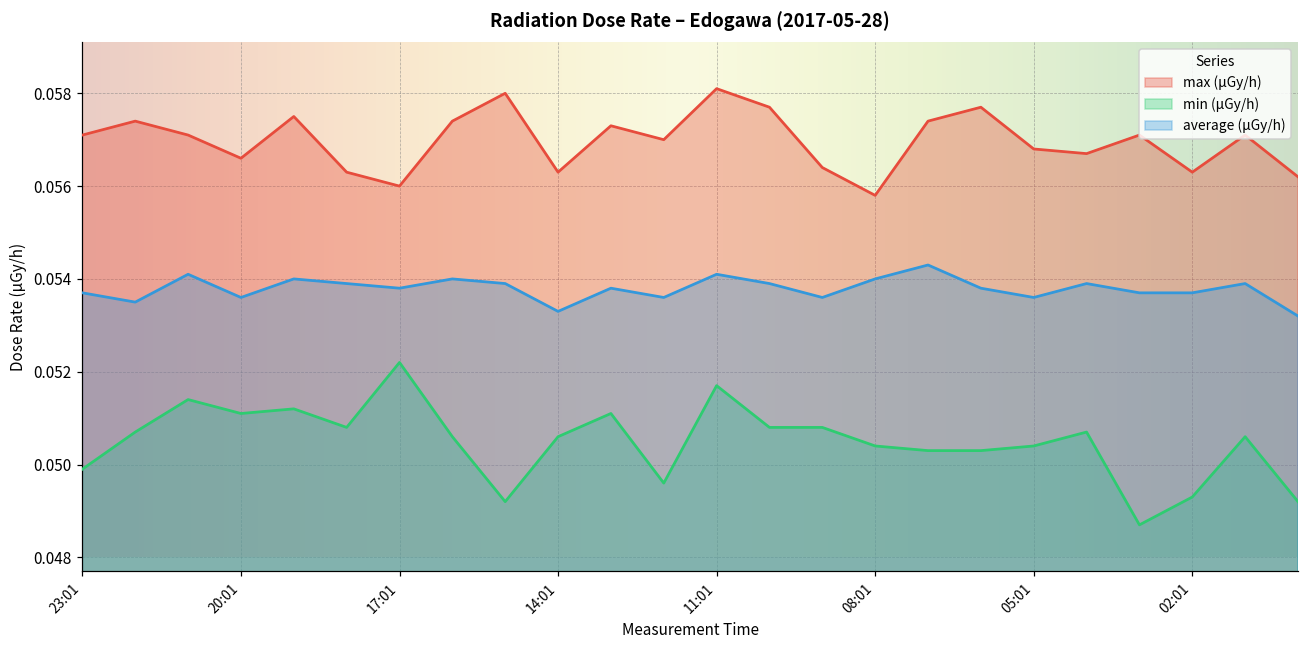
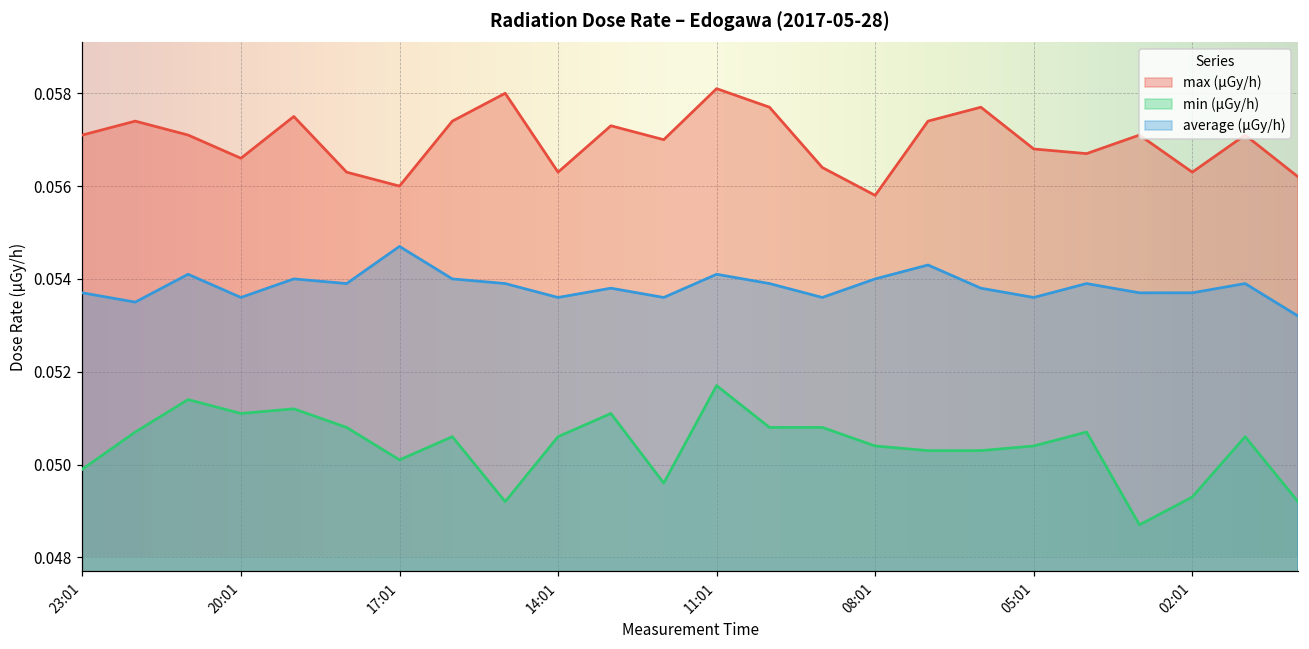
min (μGy/h), 17:01: 0.0522 -> 0.0501
average (μGy/h), 17:01: 0.0538 -> 0.0547
average (μGy/h), 14:01: 0.0533 -> 0.0536
